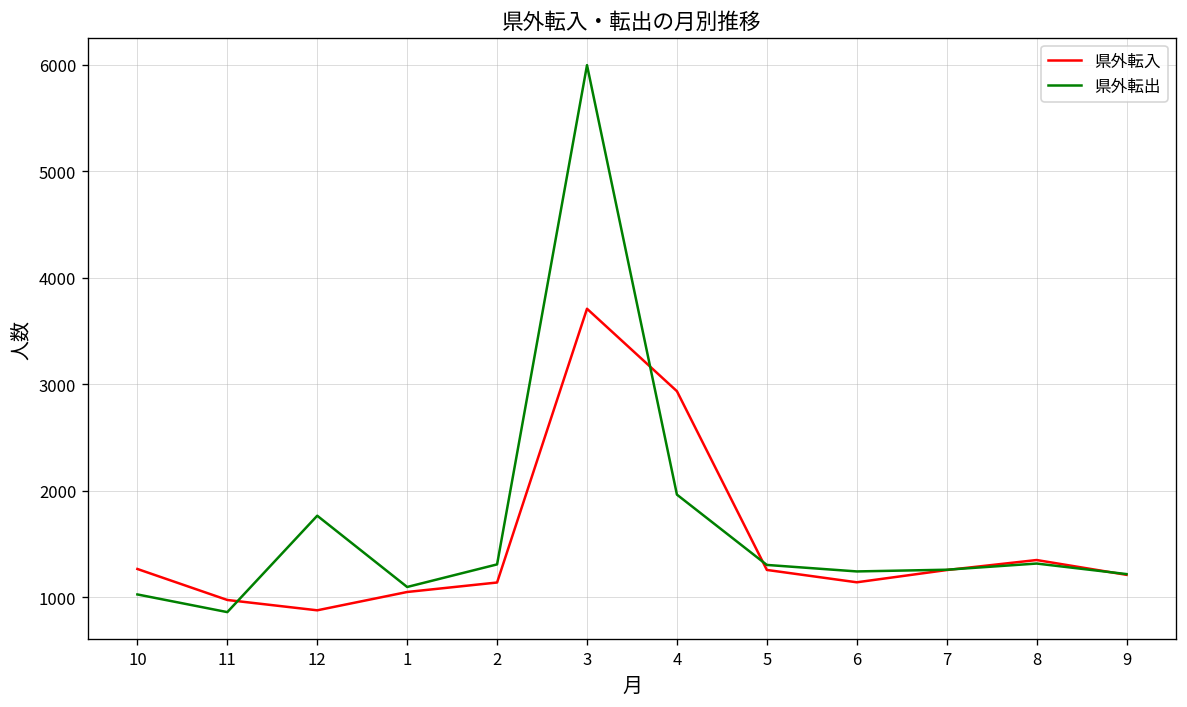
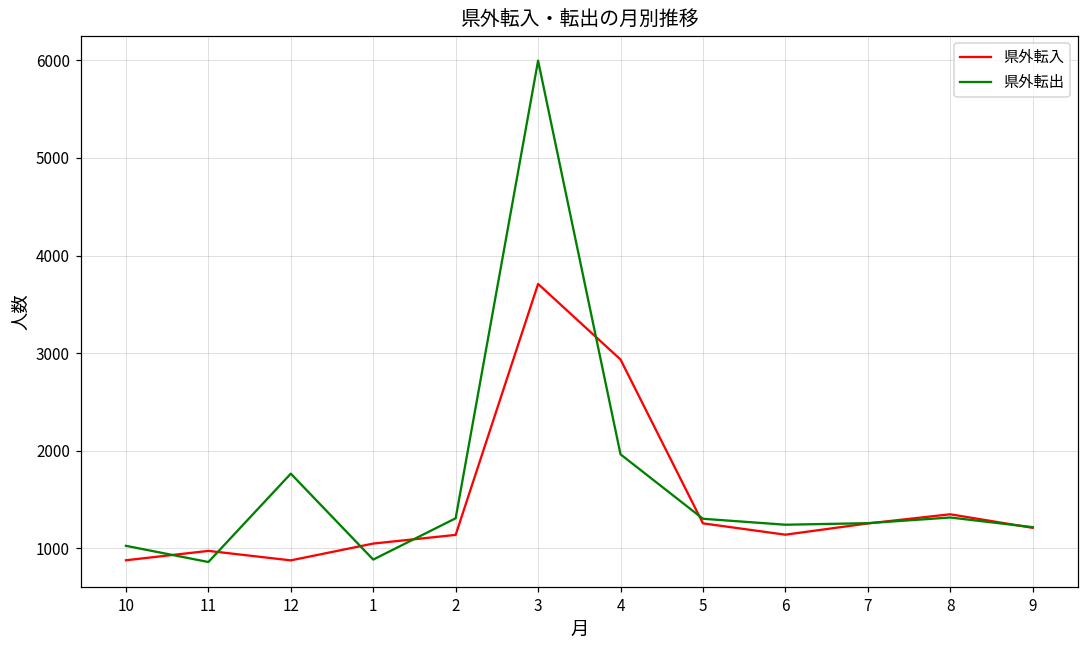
県外転入, 10: 1300 -> 900
県外転出, 1: 1100 -> 900
